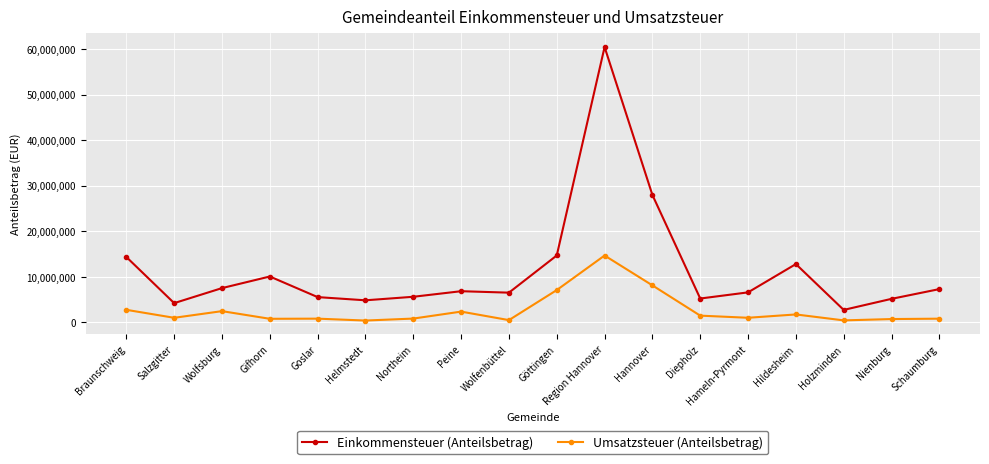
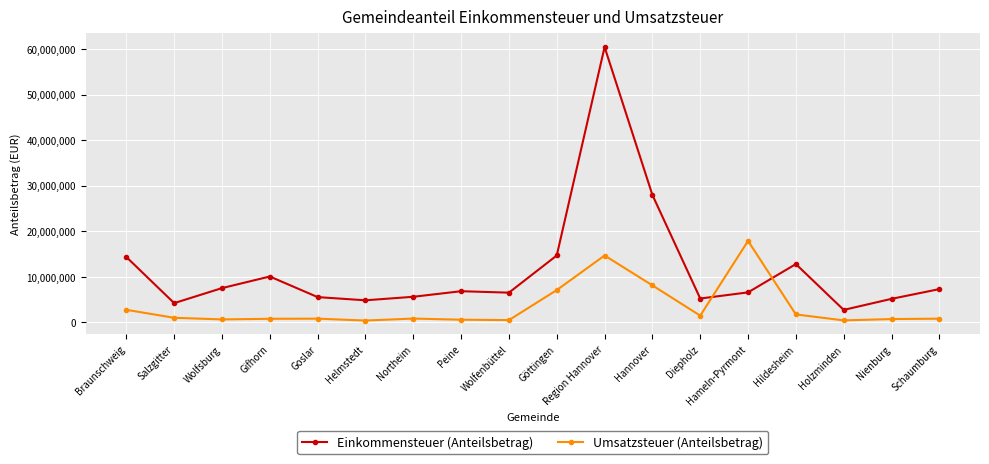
Umsatzsteuer (Anteilsbetrag), Wolfsburg: 2,000,000 -> 1,000,000
Umsatzsteuer (Anteilsbetrag), Peine: 2,000,000 -> 1,000,000
Umsatzsteuer (Anteilsbetrag), Hameln-Pyrmont: 1,000,000 -> 18,000,000
